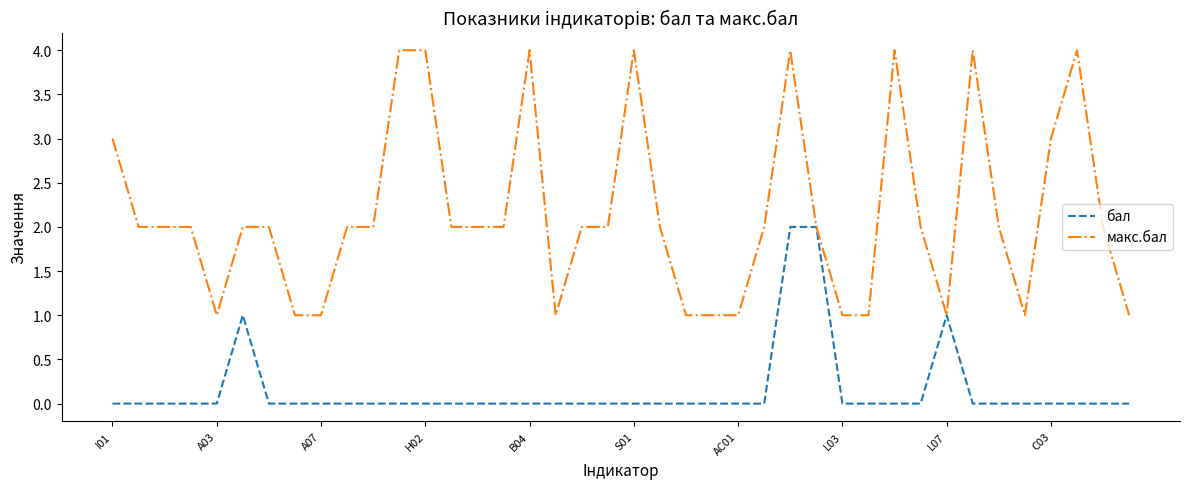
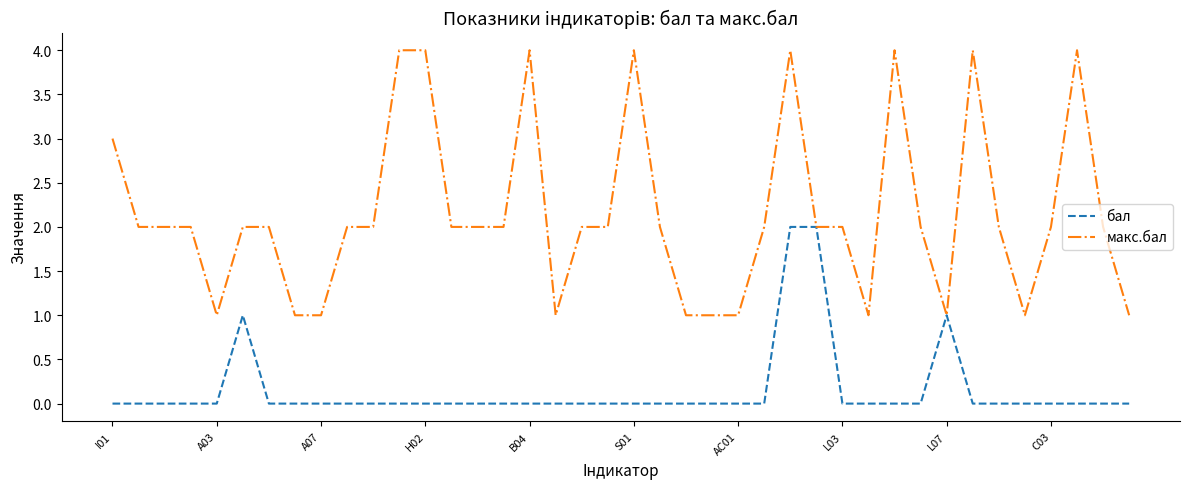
макс.бал, L03: 1 -> 2
макс.бал, C03: 3 -> 2
